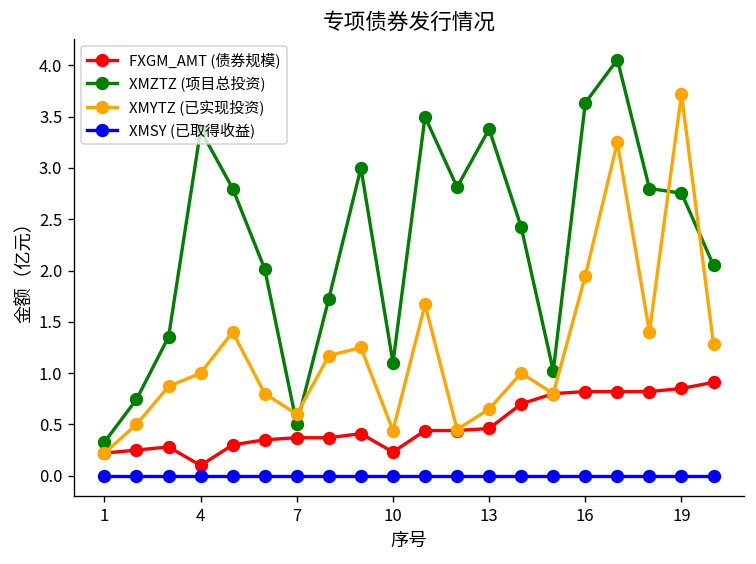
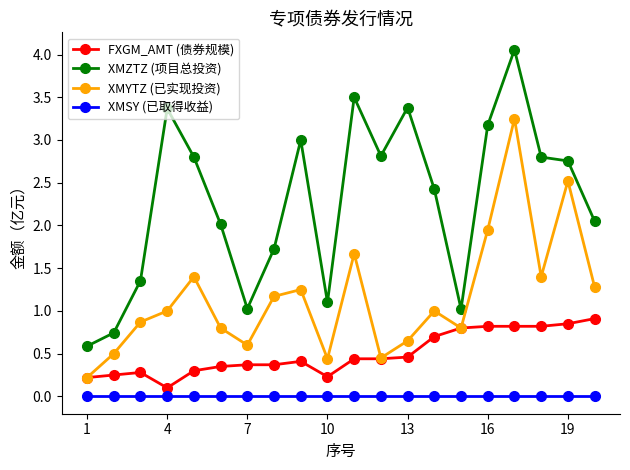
XMZTZ (项目总投资), 1: 0.3 -> 0.6
XMZTZ (项目总投资), 7: 0.5 -> 1.0
XMZTZ (项目总投资), 16: 3.6 -> 3.2
XMYTZ (已实现投资), 19: 3.7 -> 2.5
